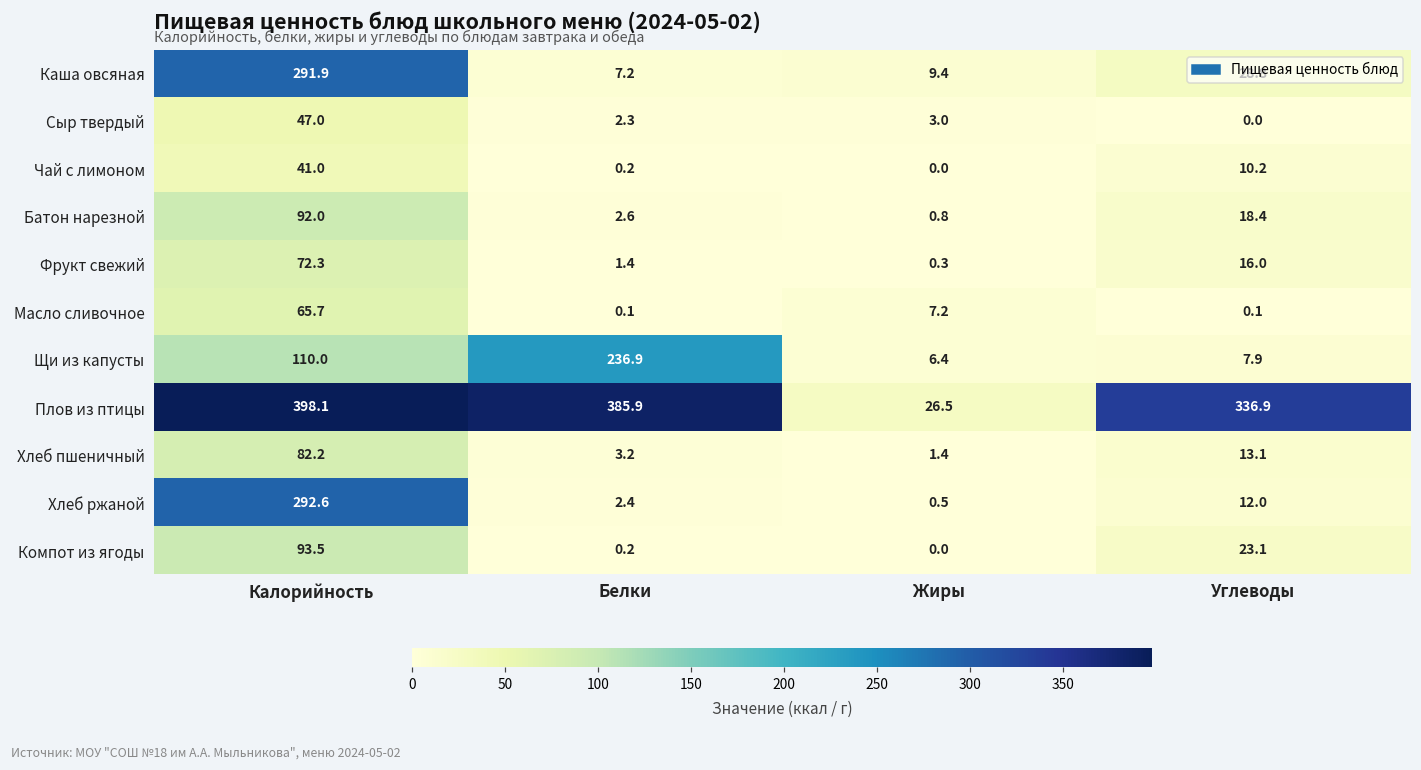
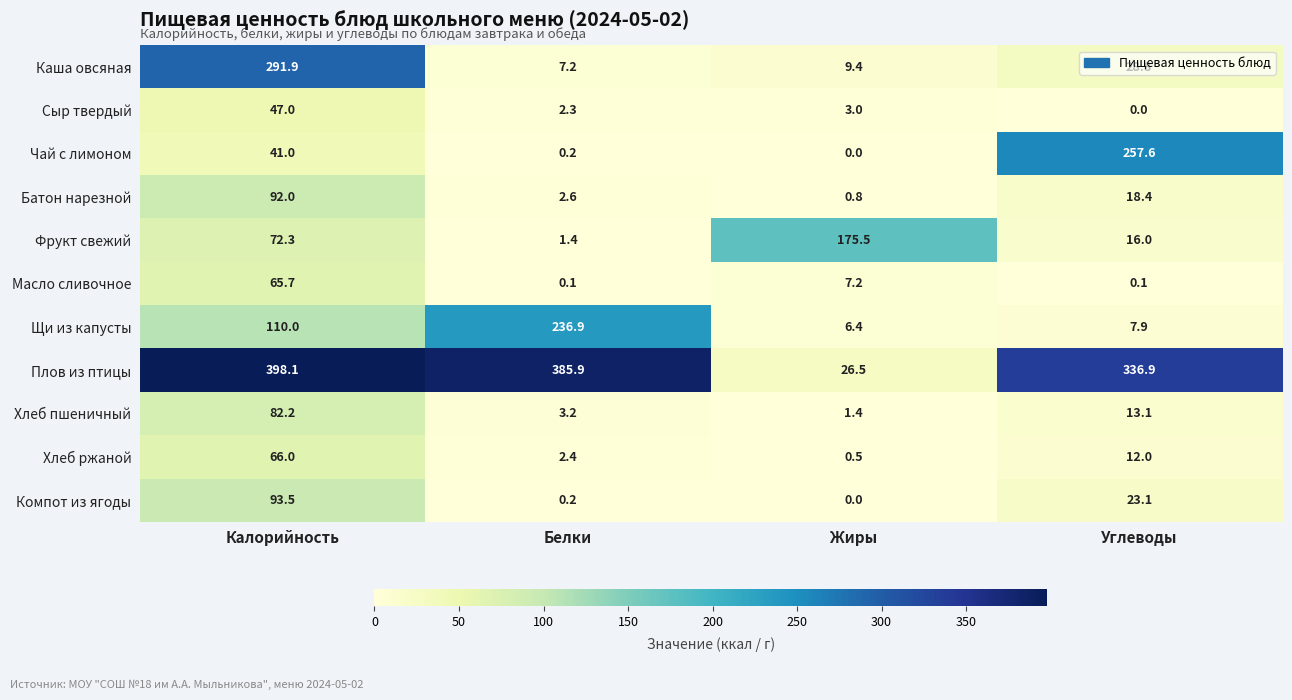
Чай с лимоном, Углеводы: 10.2 -> 257.6
Фрукт свежий, Жиры: 0.3 -> 175.5
Хлеб ржаной, Калорийность: 292.6 -> 66.0
